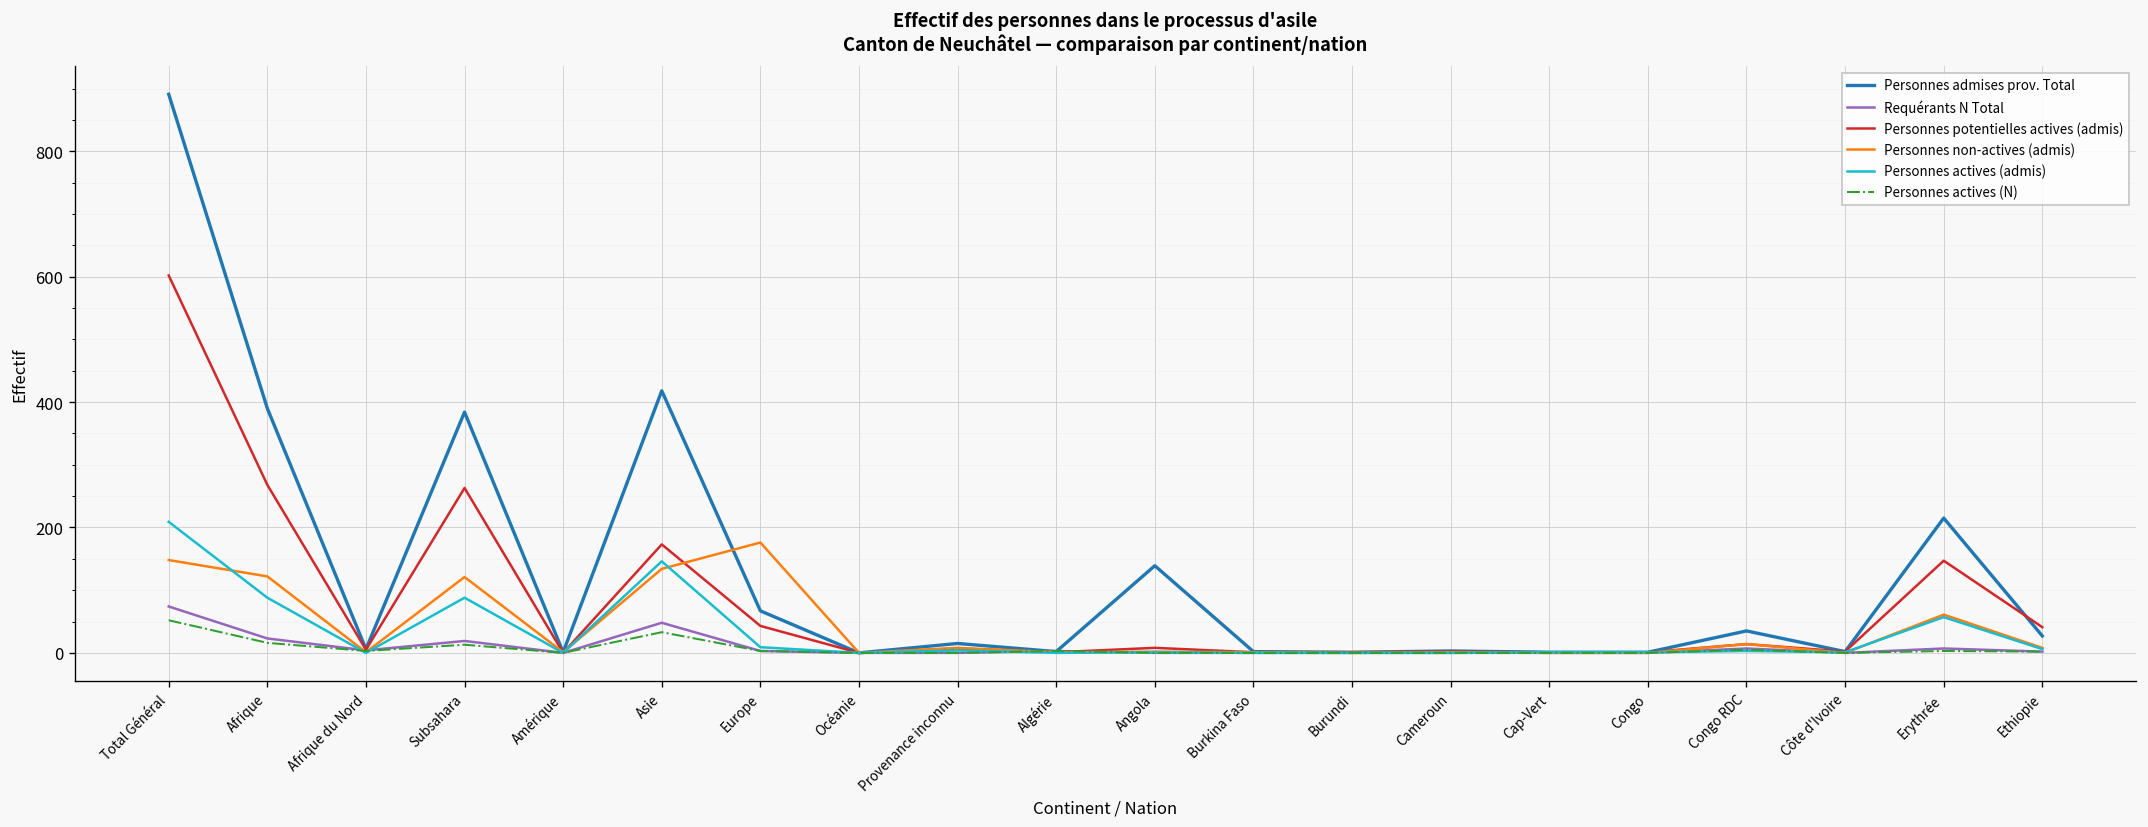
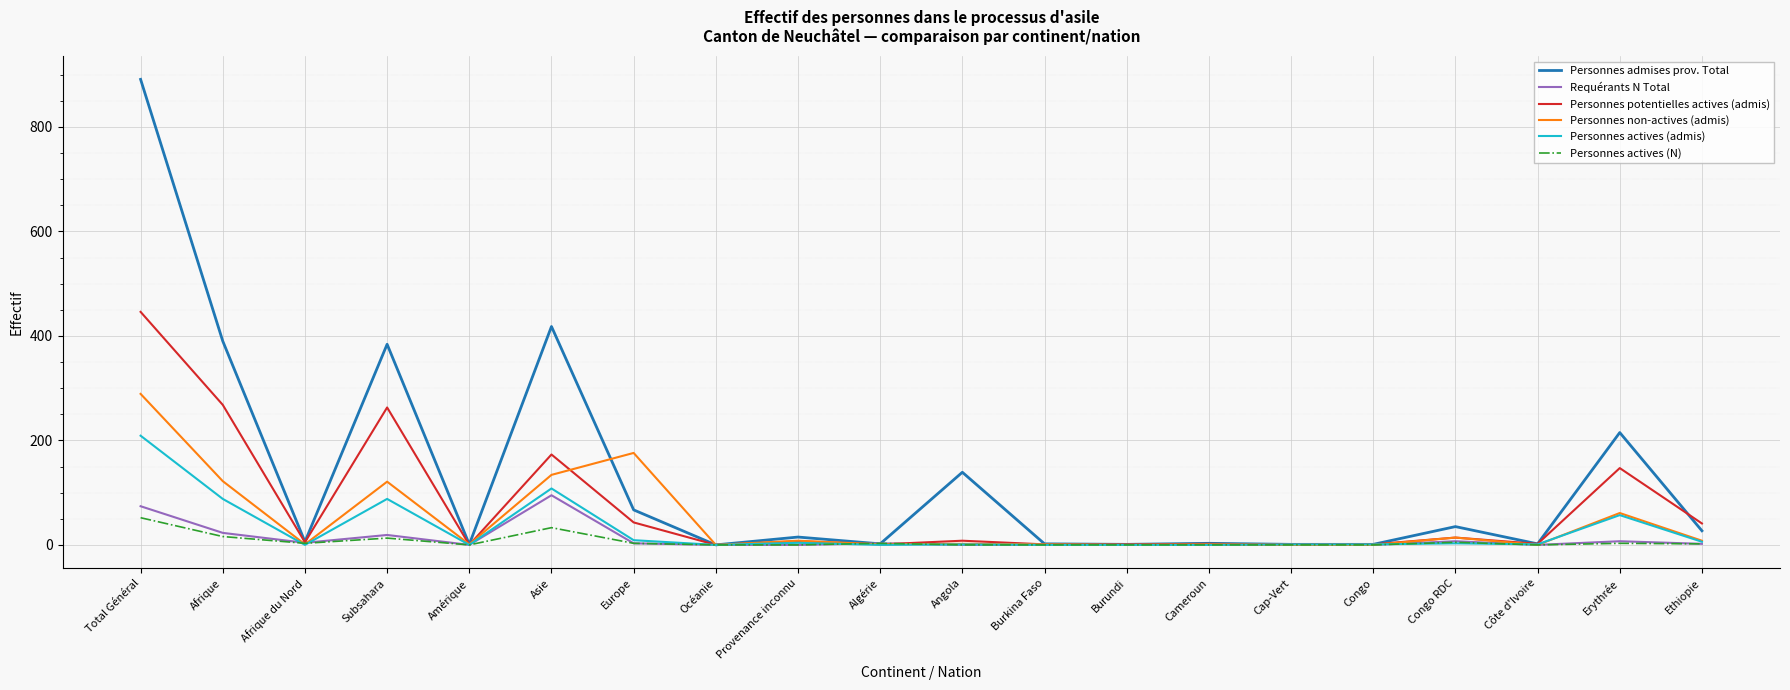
Personnes potentielles actives (admis), Total Général: 600 -> 450
Personnes non-actives (admis), Total Général: 150 -> 290
Requérants N Total, Asie: 50 -> 100
Personnes actives (admis), Asie: 150 -> 110
